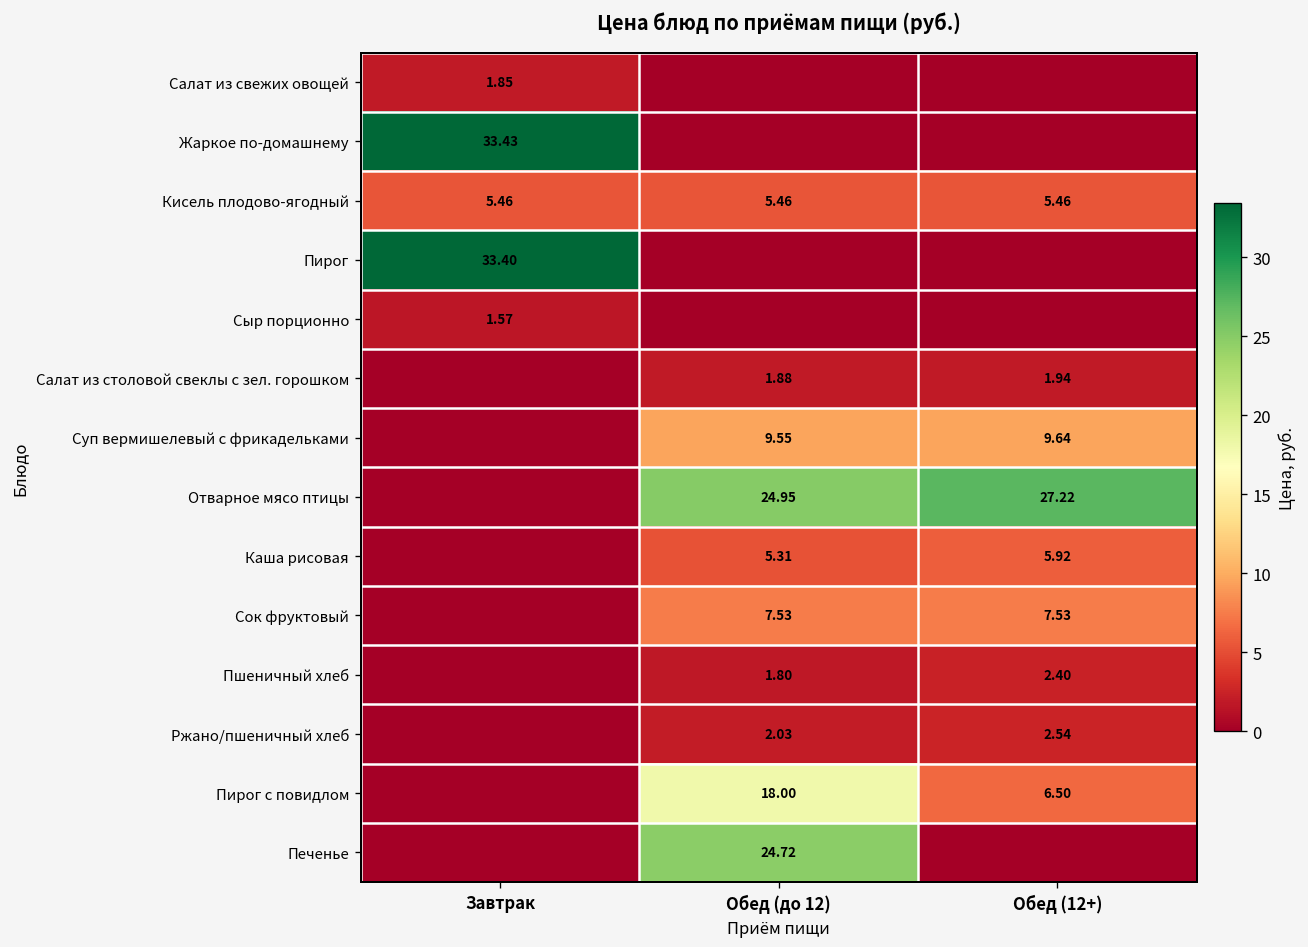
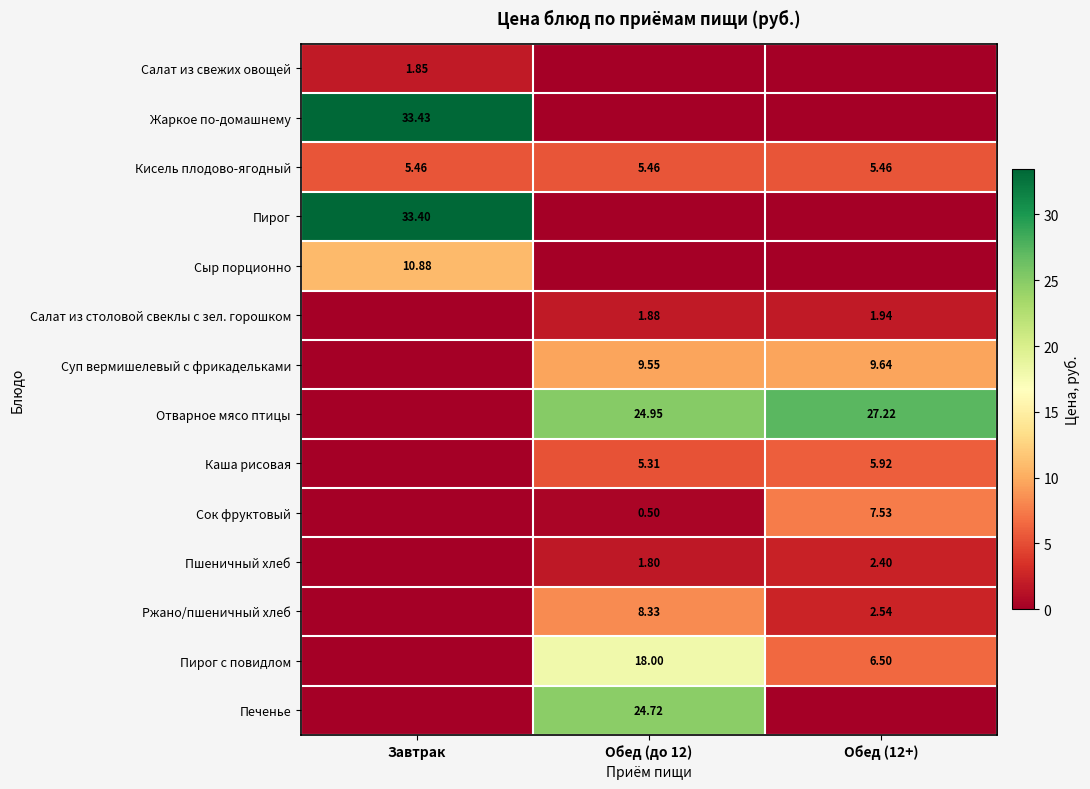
Сыр порционно, Завтрак: 1.57 -> 10.88
Сок фруктовый, Обед (до 12): 7.53 -> 0.50
Ржано/пшеничный хлеб, Обед (до 12): 2.03 -> 8.33
